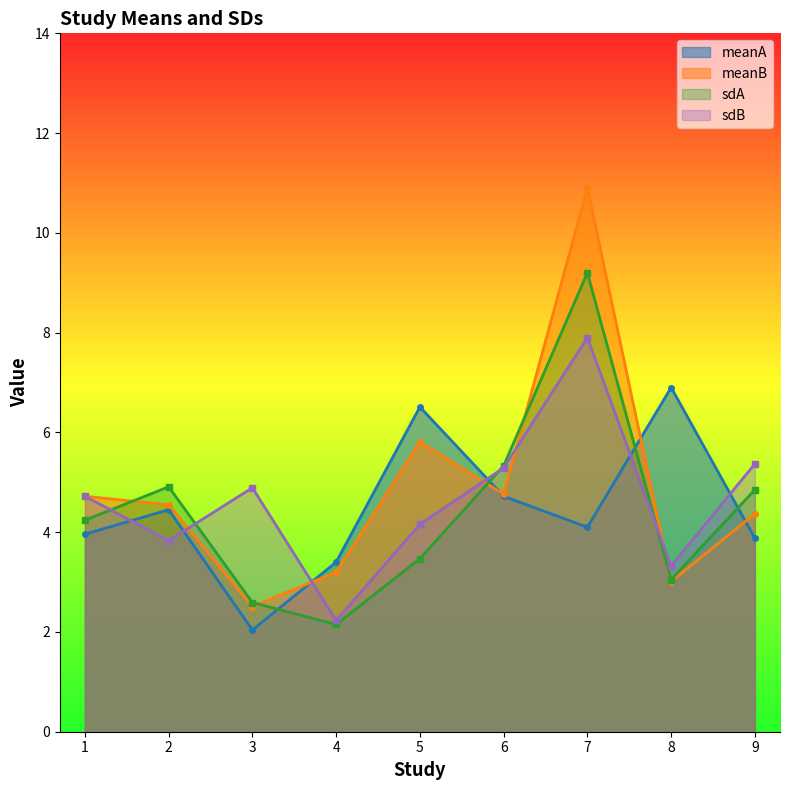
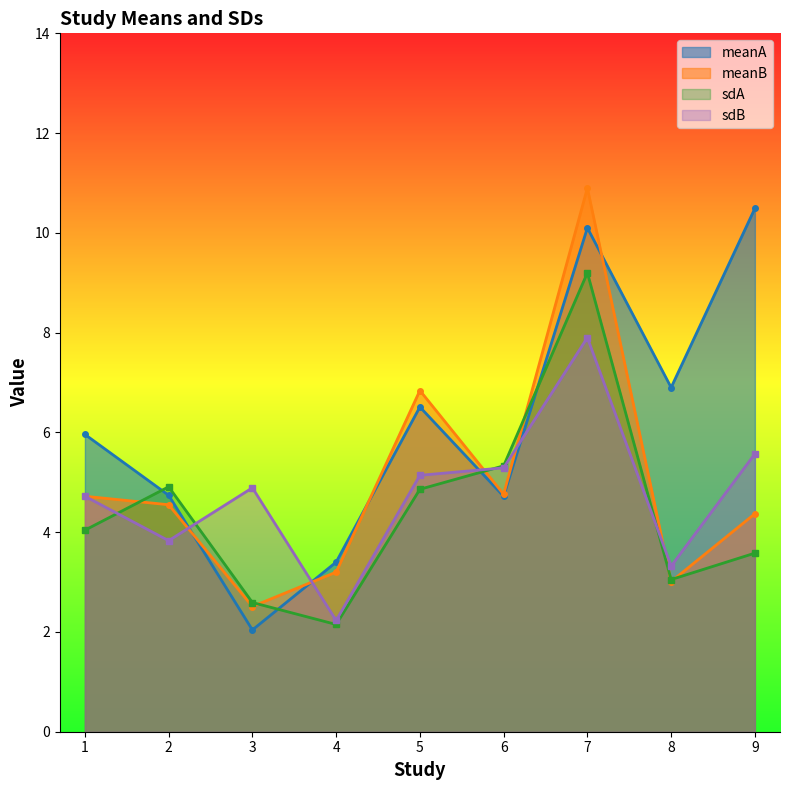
meanA, 1: 4.0 -> 6.0
sdA, 1: 4.2 -> 4.0
meanA, 2: 4.5 -> 4.7
meanB, 5: 5.8 -> 6.8
sdA, 5: 3.5 -> 4.9
sdB, 5: 4.2 -> 5.1
meanA, 7: 4.1 -> 10.1
meanA, 9: 3.9 -> 10.5
sdA, 9: 4.9 -> 3.6
sdB, 9: 5.4 -> 5.6
